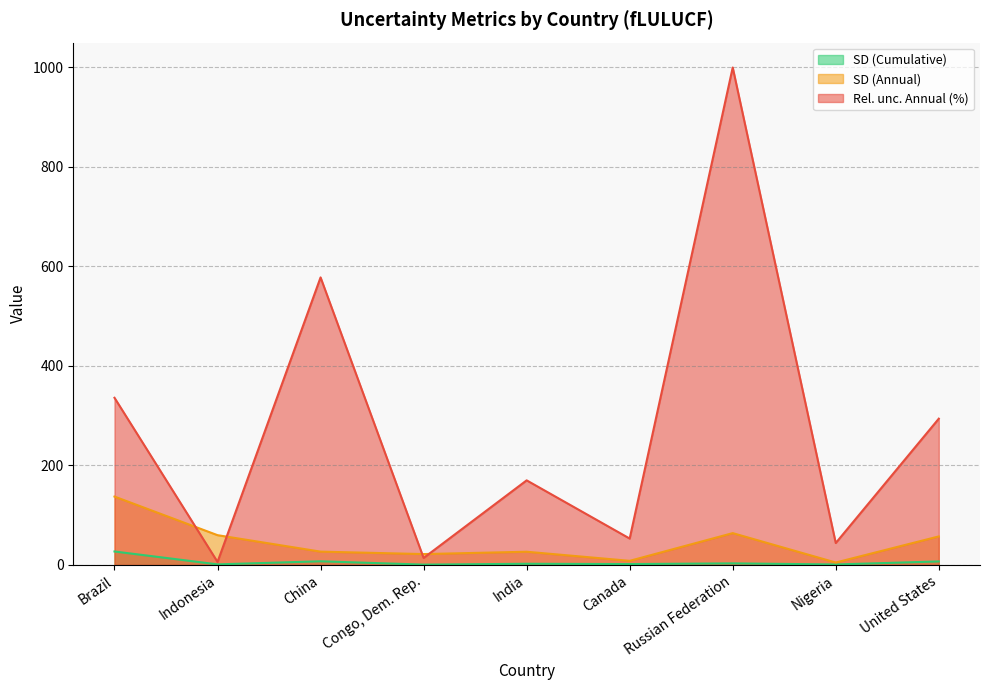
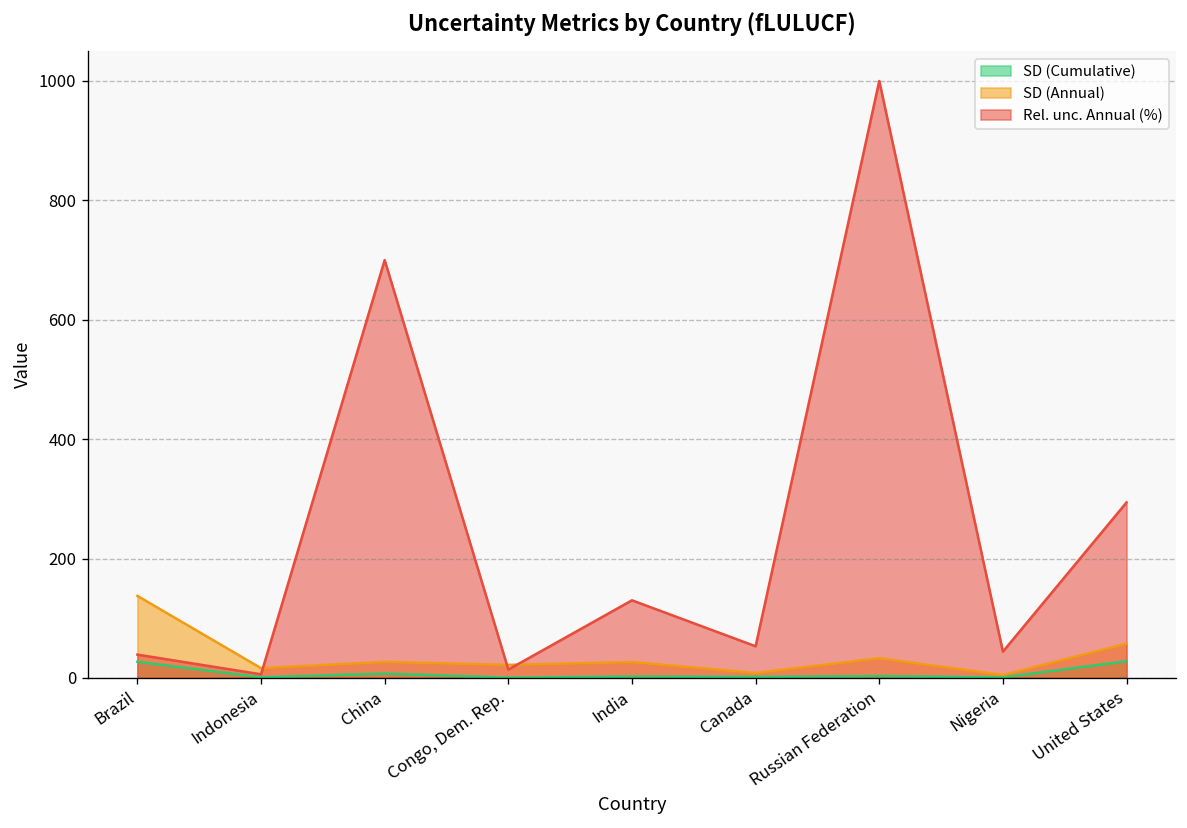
Rel. unc. Annual (%), Brazil: 340 -> 40
SD (Annual), Indonesia: 60 -> 20
Rel. unc. Annual (%), China: 580 -> 700
Rel. unc. Annual (%), India: 170 -> 130
SD (Annual), Russian Federation: 60 -> 30
SD (Cumulative), United States: 10 -> 30
